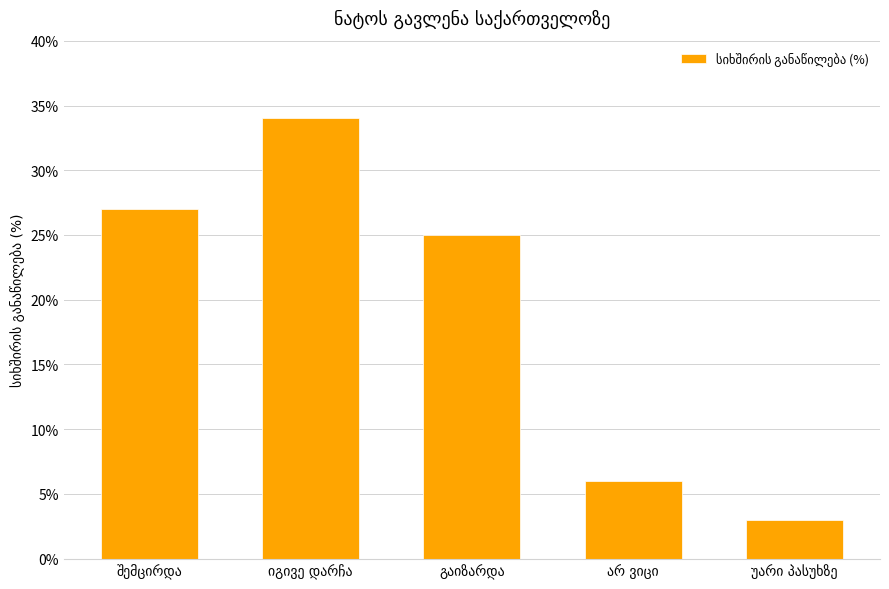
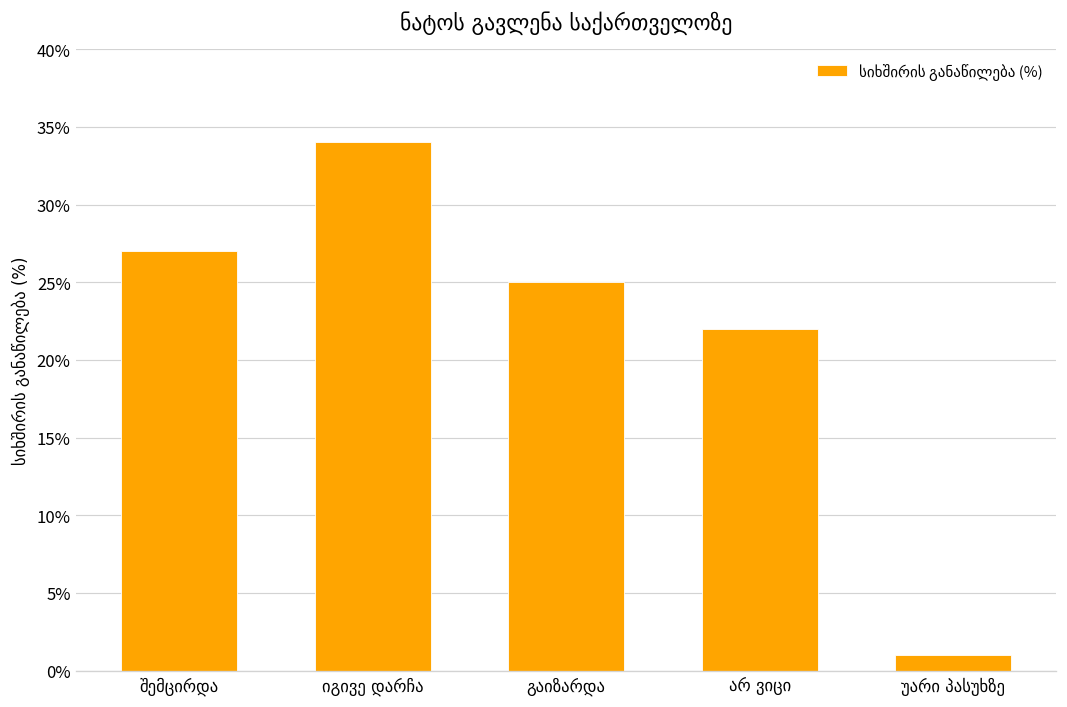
არ ვიცი: 6% -> 22%
უარი პასუხზე: 3% -> 1%
